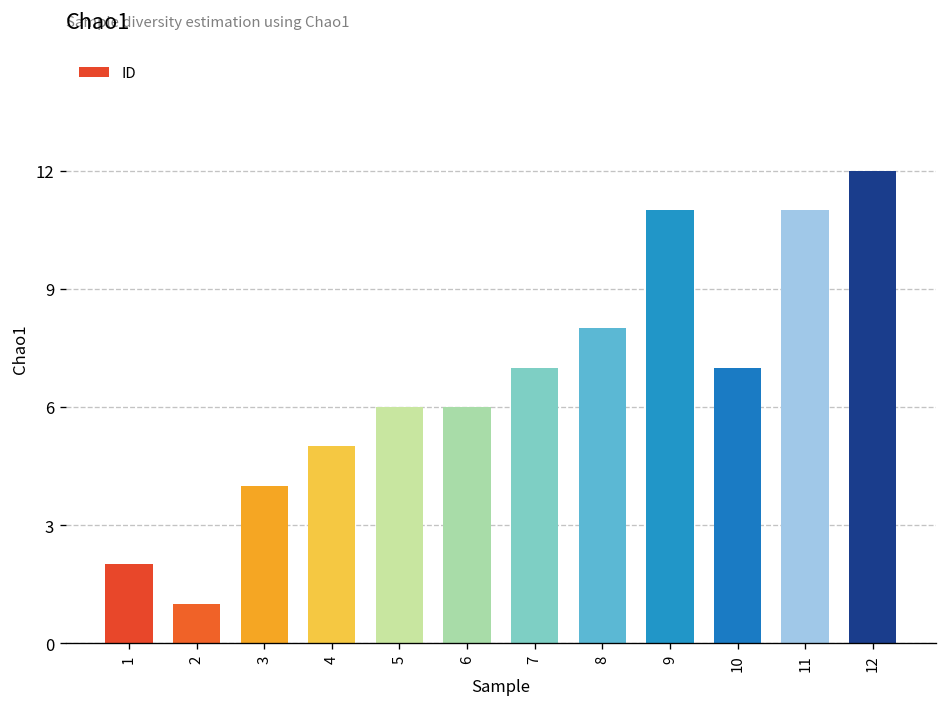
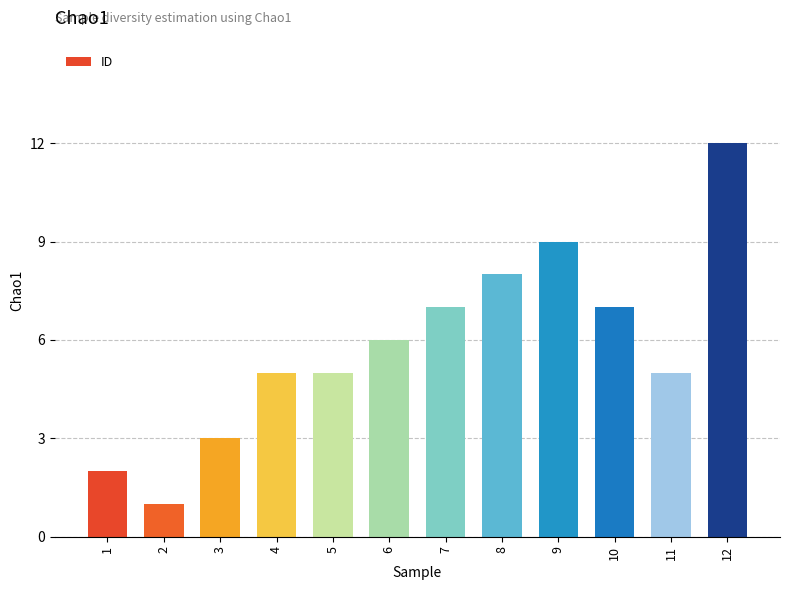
3: 4 -> 3
5: 6 -> 5
9: 11 -> 9
11: 11 -> 5
